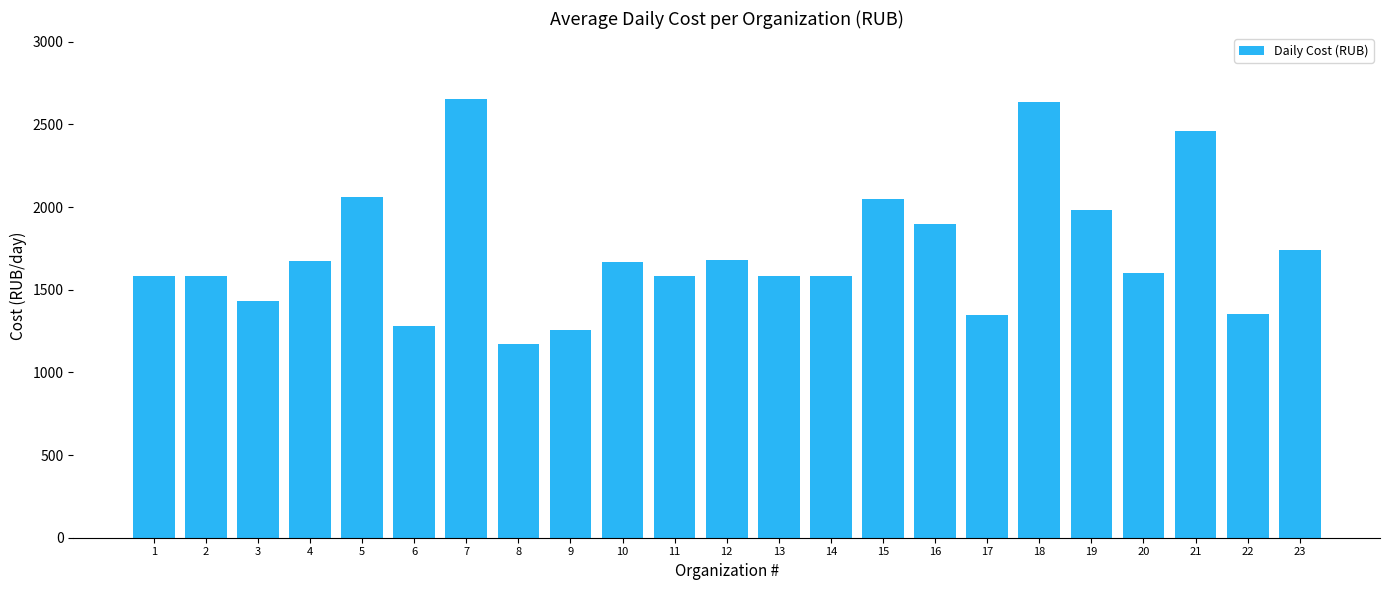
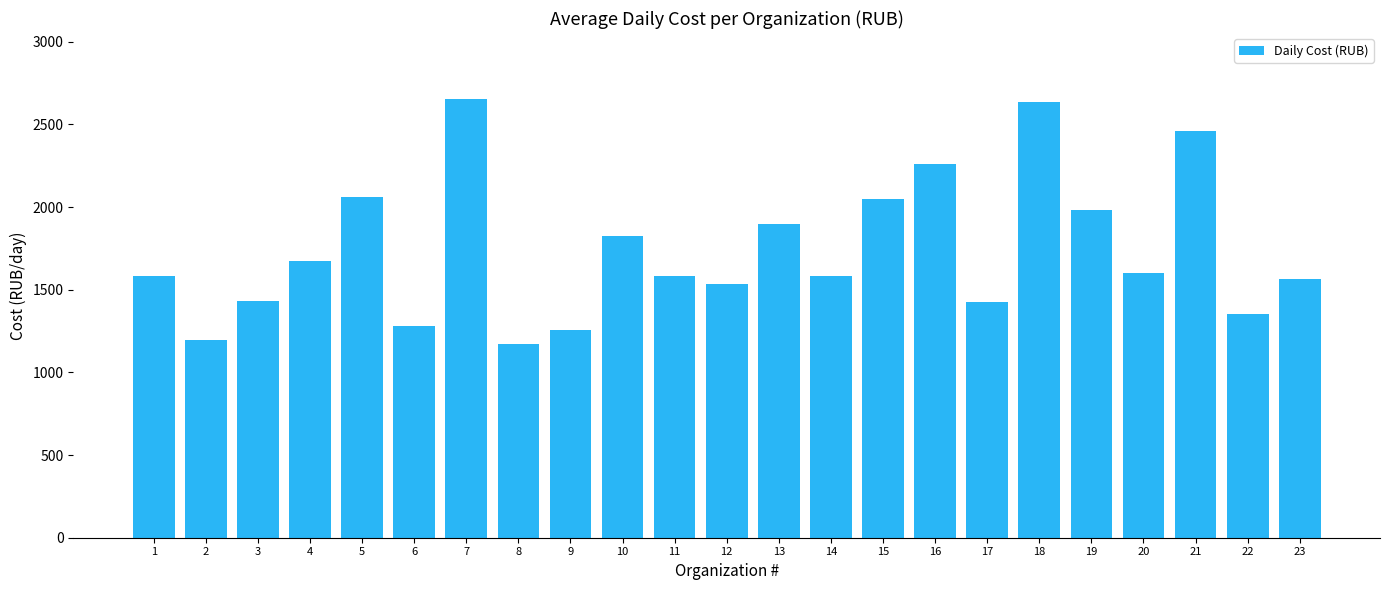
2: 1580 -> 1200
10: 1670 -> 1820
12: 1680 -> 1530
13: 1580 -> 1900
16: 1900 -> 2260
17: 1350 -> 1420
23: 1740 -> 1560
